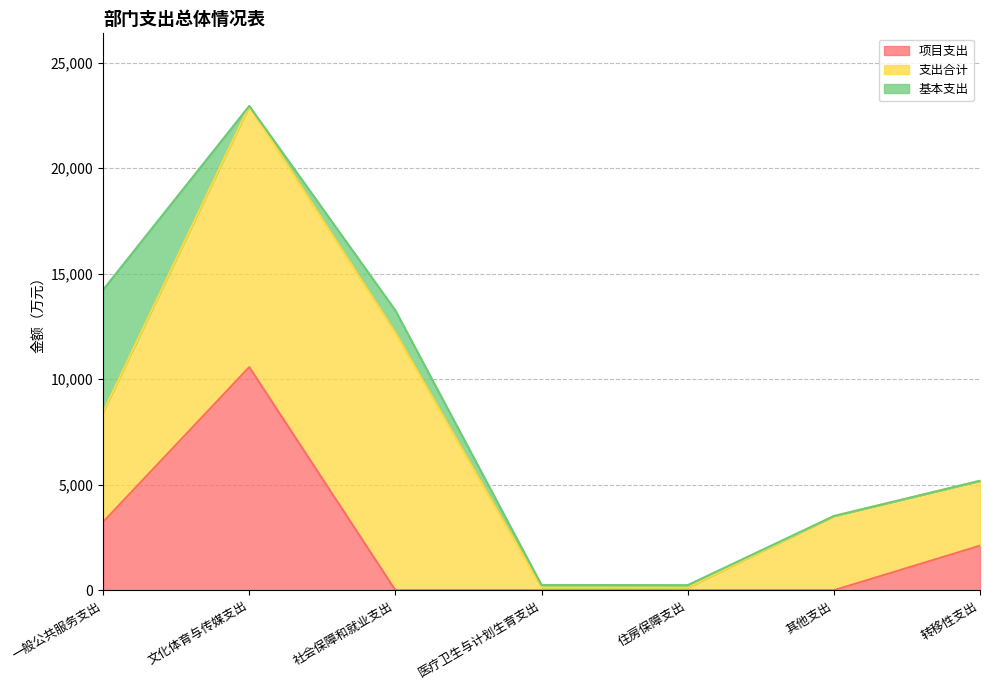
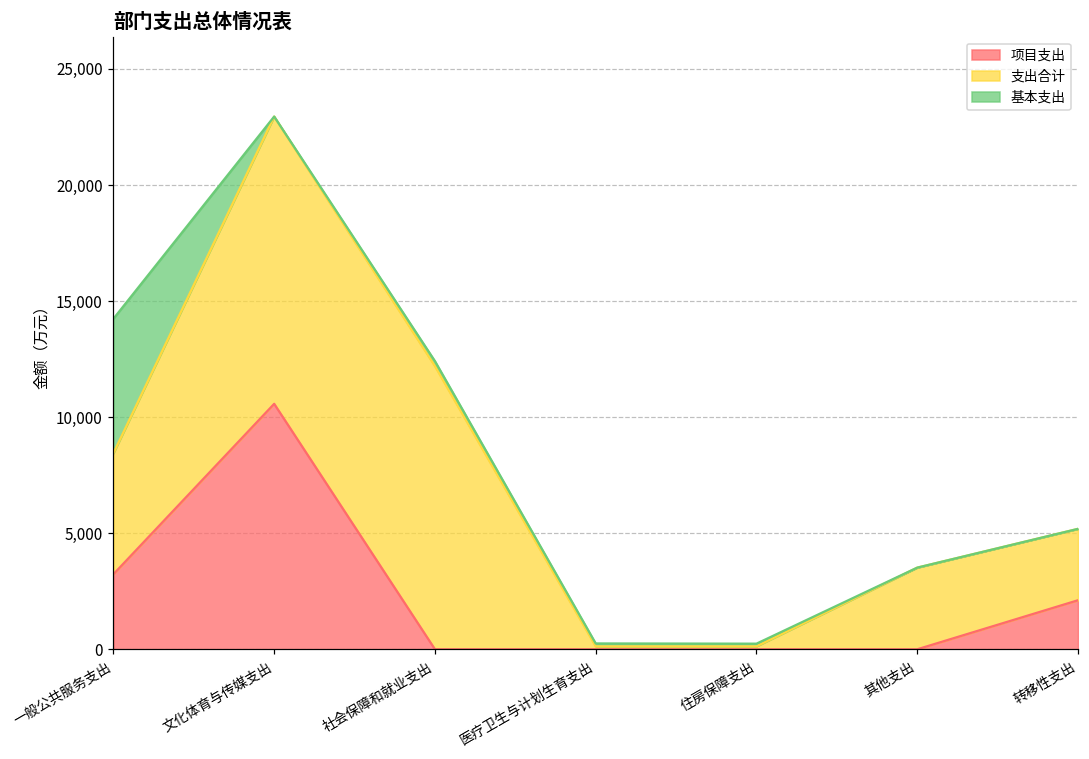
基本支出, 社会保障和就业支出: 1,100 -> 200
